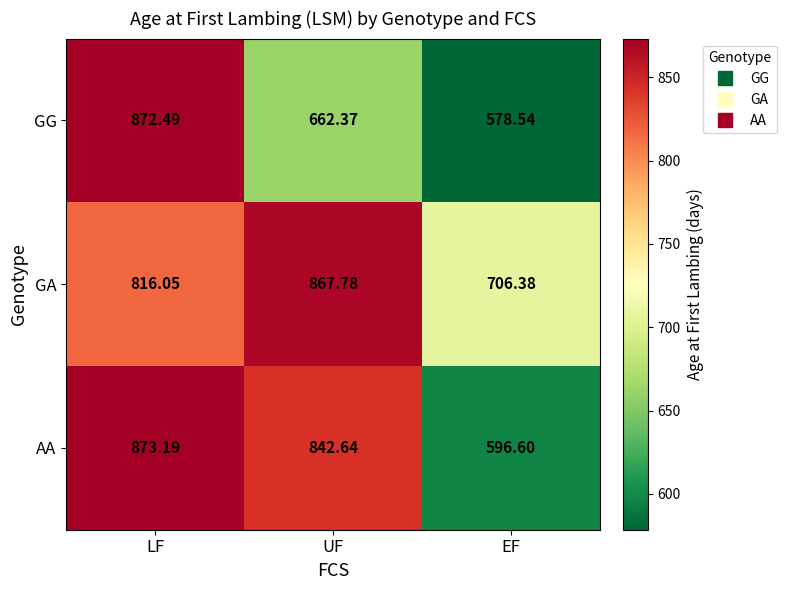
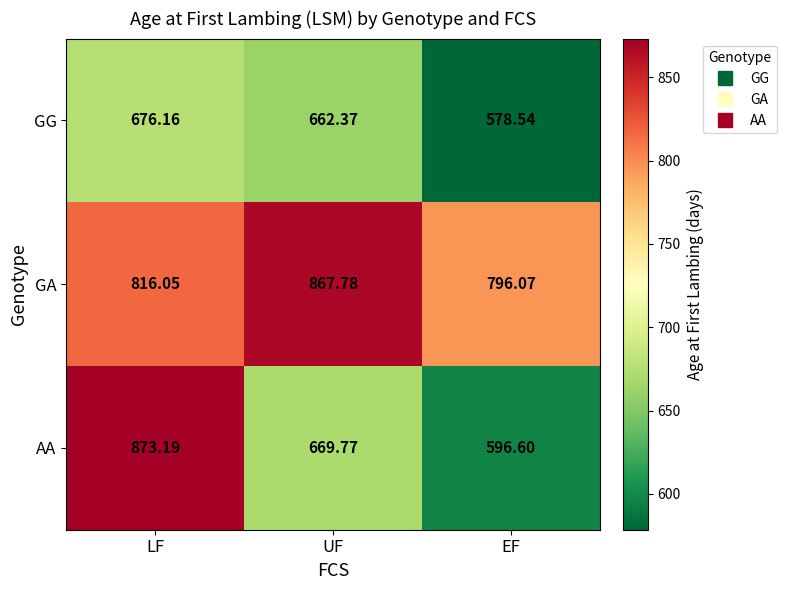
GG, LF: 872.49 -> 676.16
GA, EF: 706.38 -> 796.07
AA, UF: 842.64 -> 669.77
